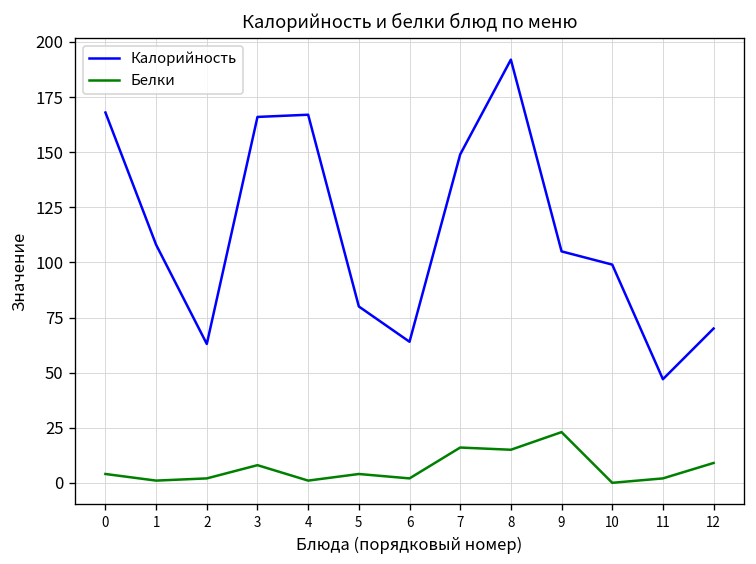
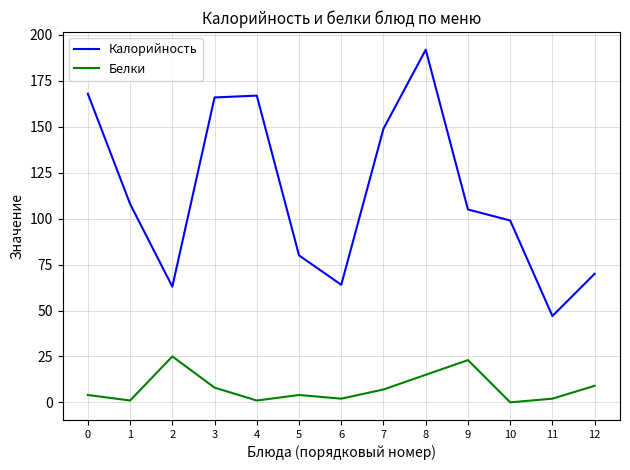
Белки, 2: 2 -> 25
Белки, 7: 16 -> 7
